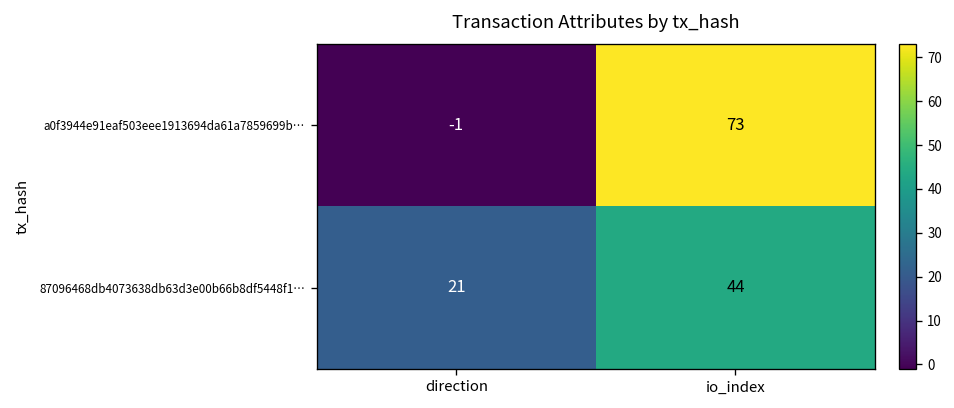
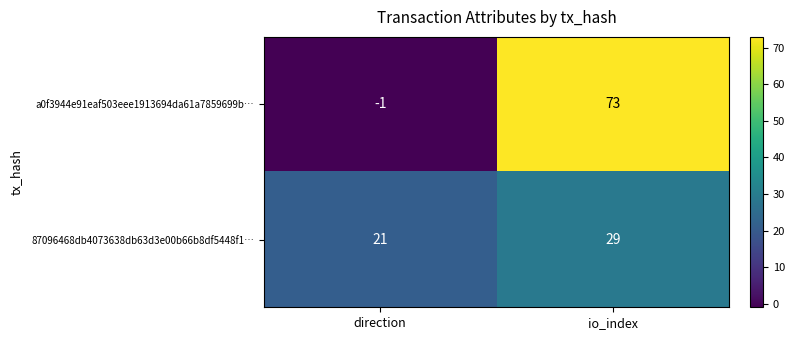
87096468db4073638db63d3e00b66b8df5448f1…, io_index: 44 -> 29
